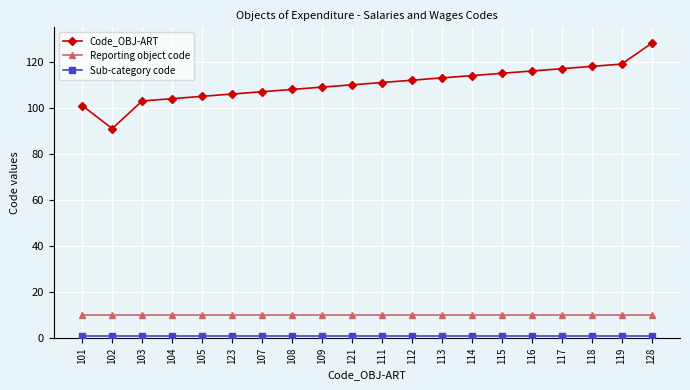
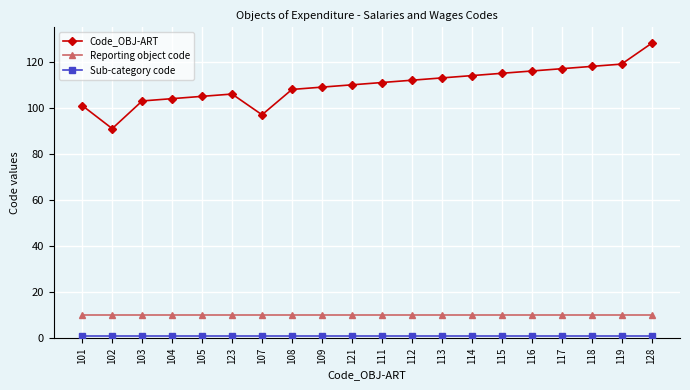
Code_OBJ-ART, 107: 107 -> 97
